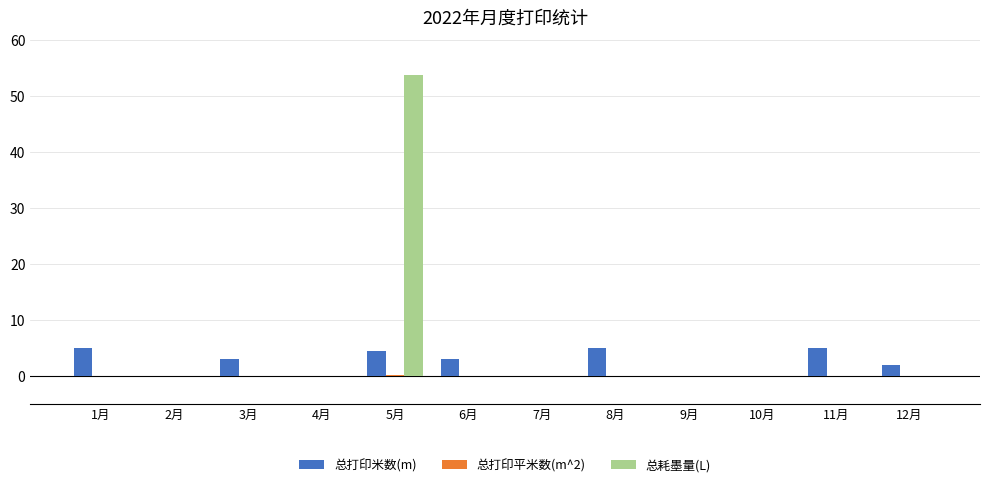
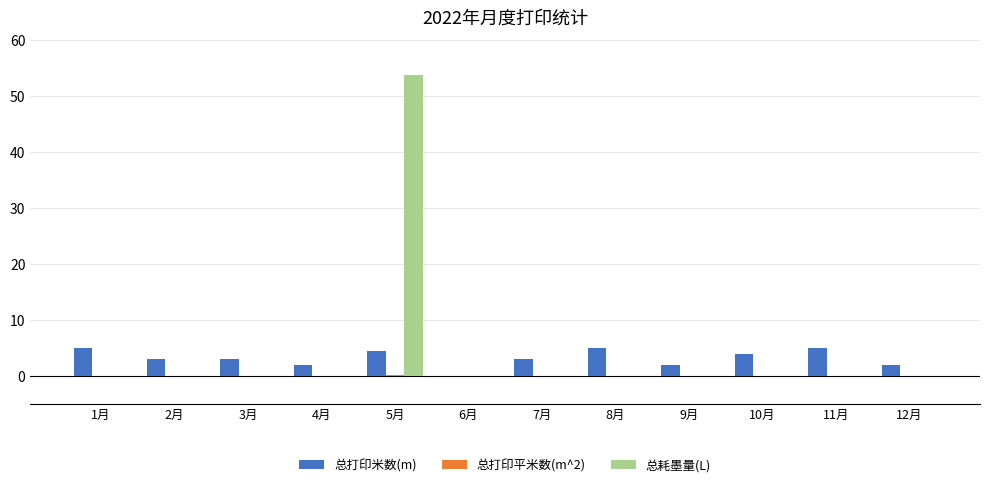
总打印米数(m), 2月: 0 -> 3
总打印米数(m), 4月: 0 -> 2
总打印米数(m), 6月: 3 -> 0
总打印米数(m), 7月: 0 -> 3
总打印米数(m), 9月: 0 -> 2
总打印米数(m), 10月: 0 -> 4
